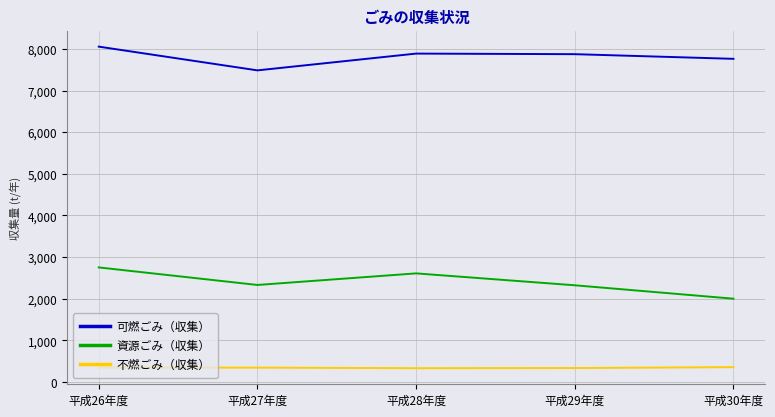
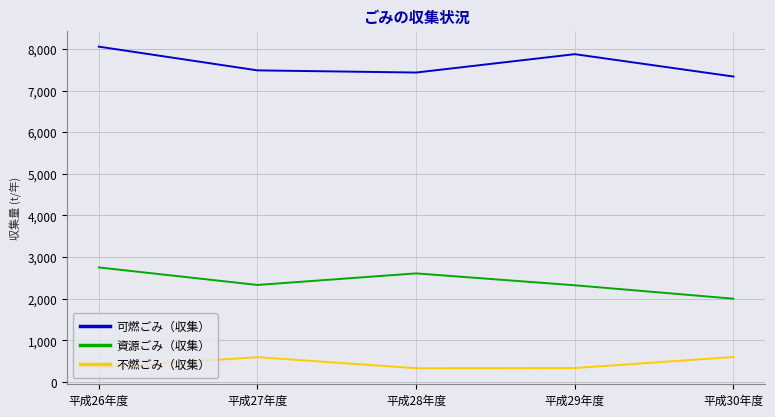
不燃ごみ（収集）, 平成27年度: 300 -> 600
可燃ごみ（収集）, 平成28年度: 7,900 -> 7,400
可燃ごみ（収集）, 平成30年度: 7,800 -> 7,300
不燃ごみ（収集）, 平成30年度: 400 -> 600
